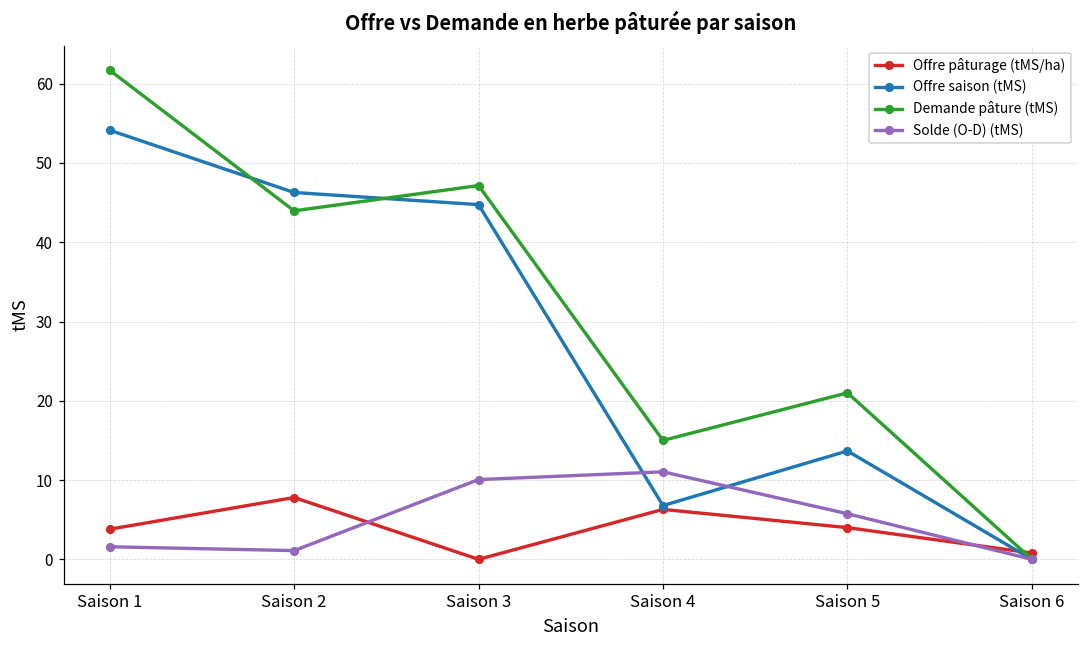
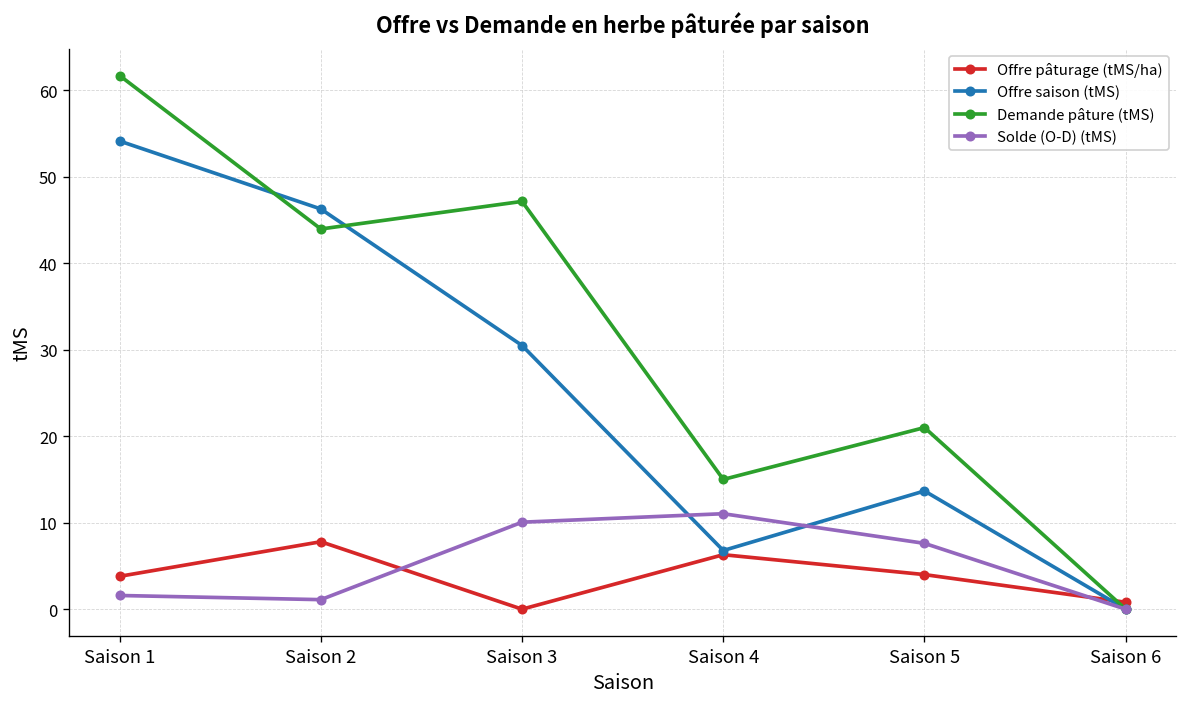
Offre saison (tMS), Saison 3: 45 -> 30
Solde (O-D) (tMS), Saison 5: 6 -> 8
